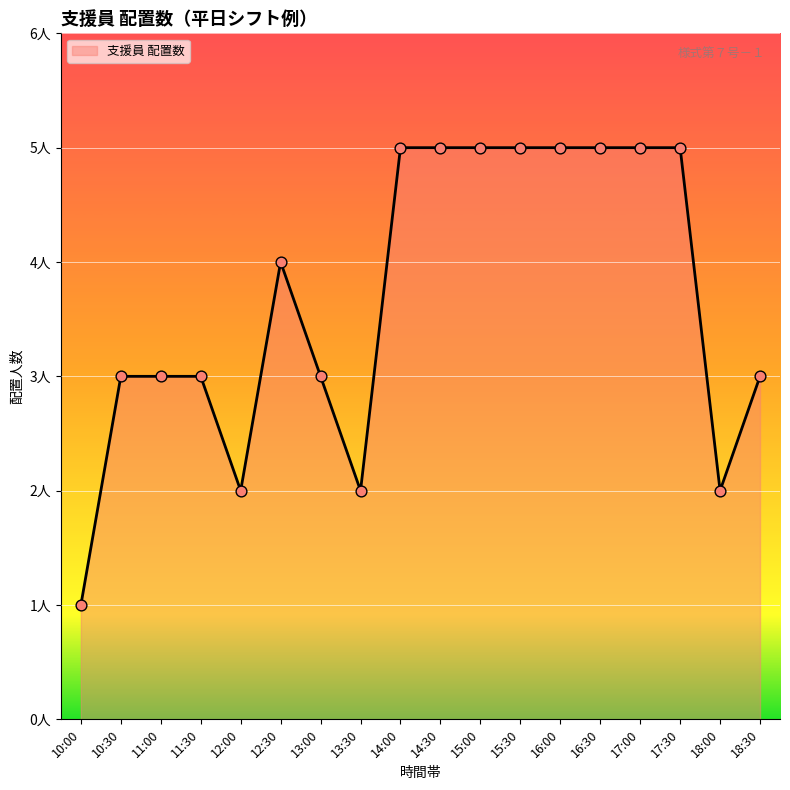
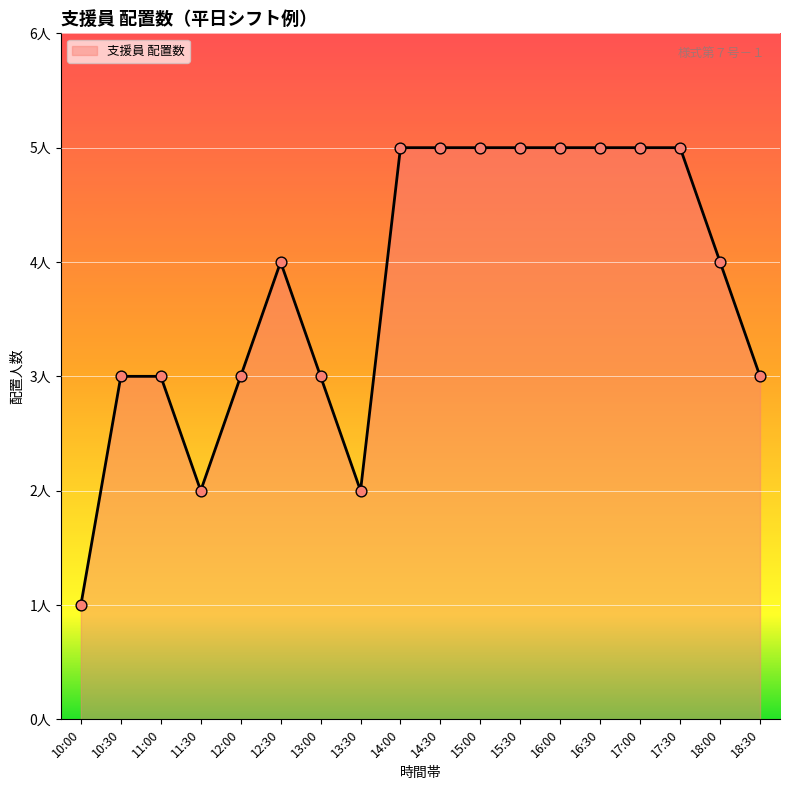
11:30: 3人 -> 2人
12:00: 2人 -> 3人
18:00: 2人 -> 4人
